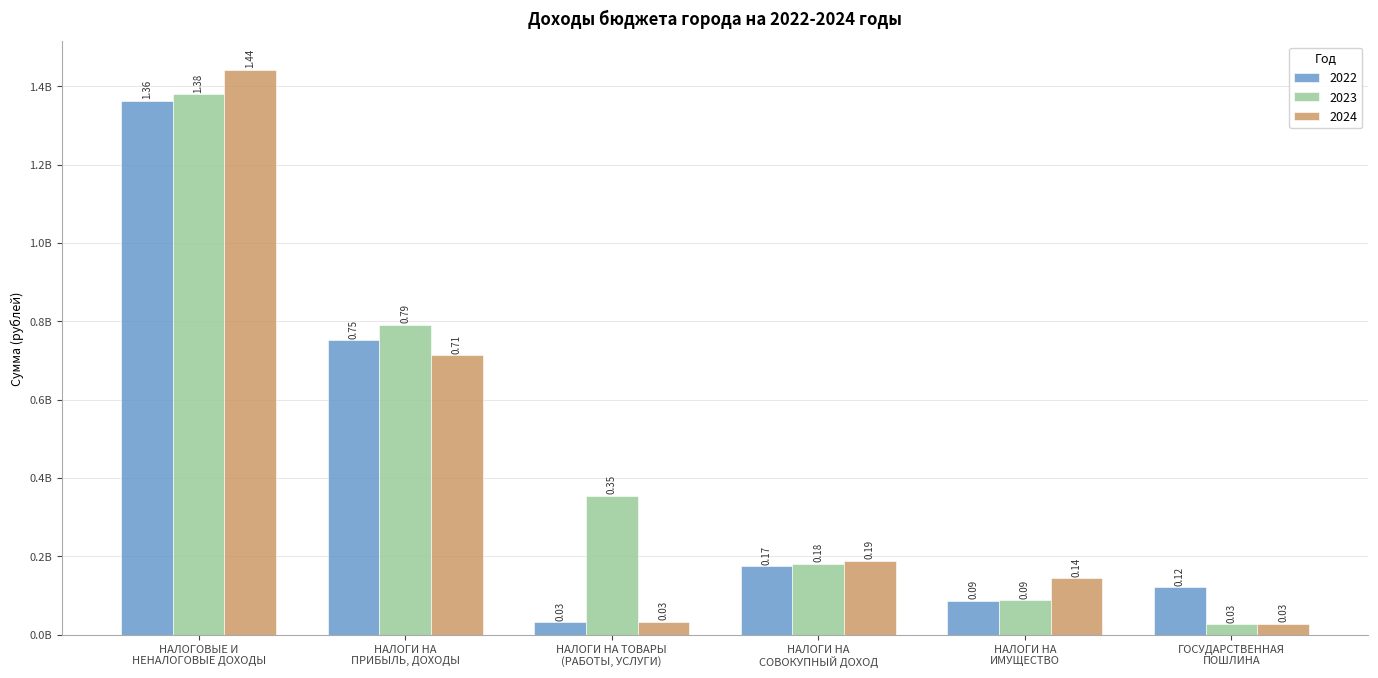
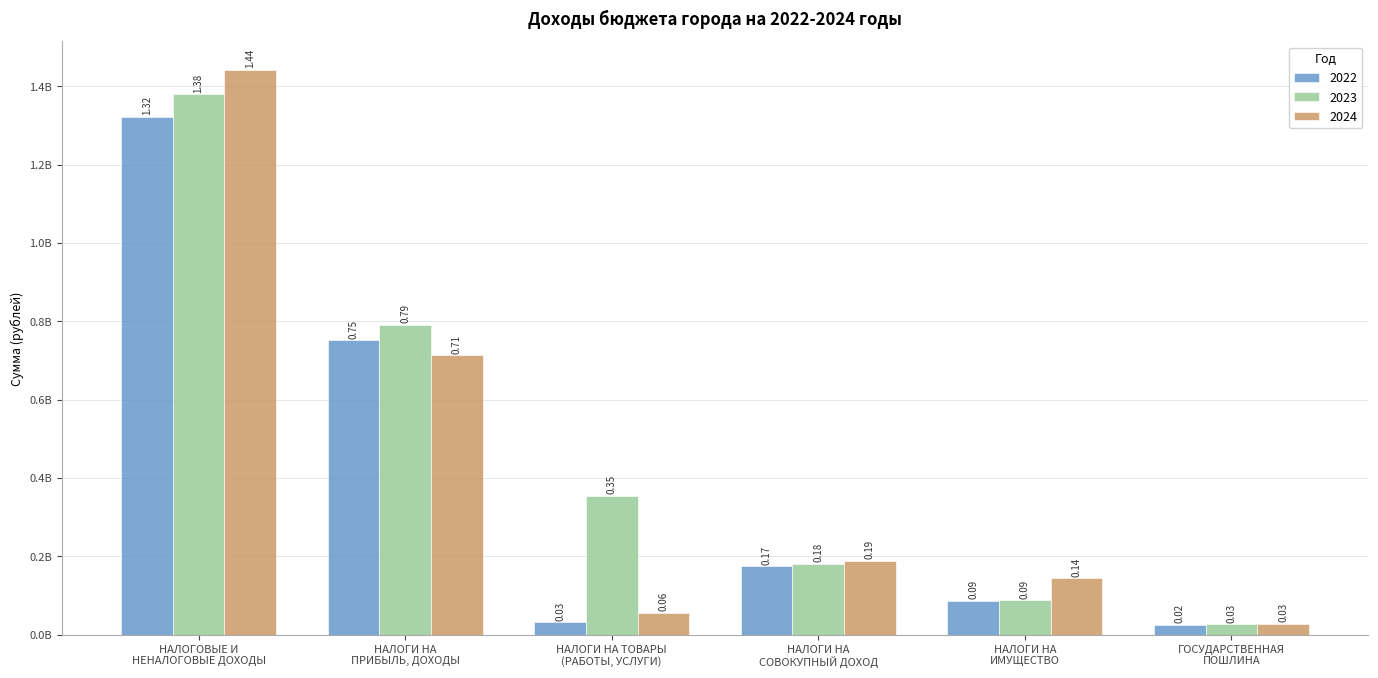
2022, НАЛОГОВЫЕ И НЕНАЛОГОВЫЕ ДОХОДЫ: 1.36 -> 1.32
2024, НАЛОГИ НА ТОВАРЫ (РАБОТЫ, УСЛУГИ): 0.03 -> 0.06
2022, ГОСУДАРСТВЕННАЯ ПОШЛИНА: 0.12 -> 0.02
